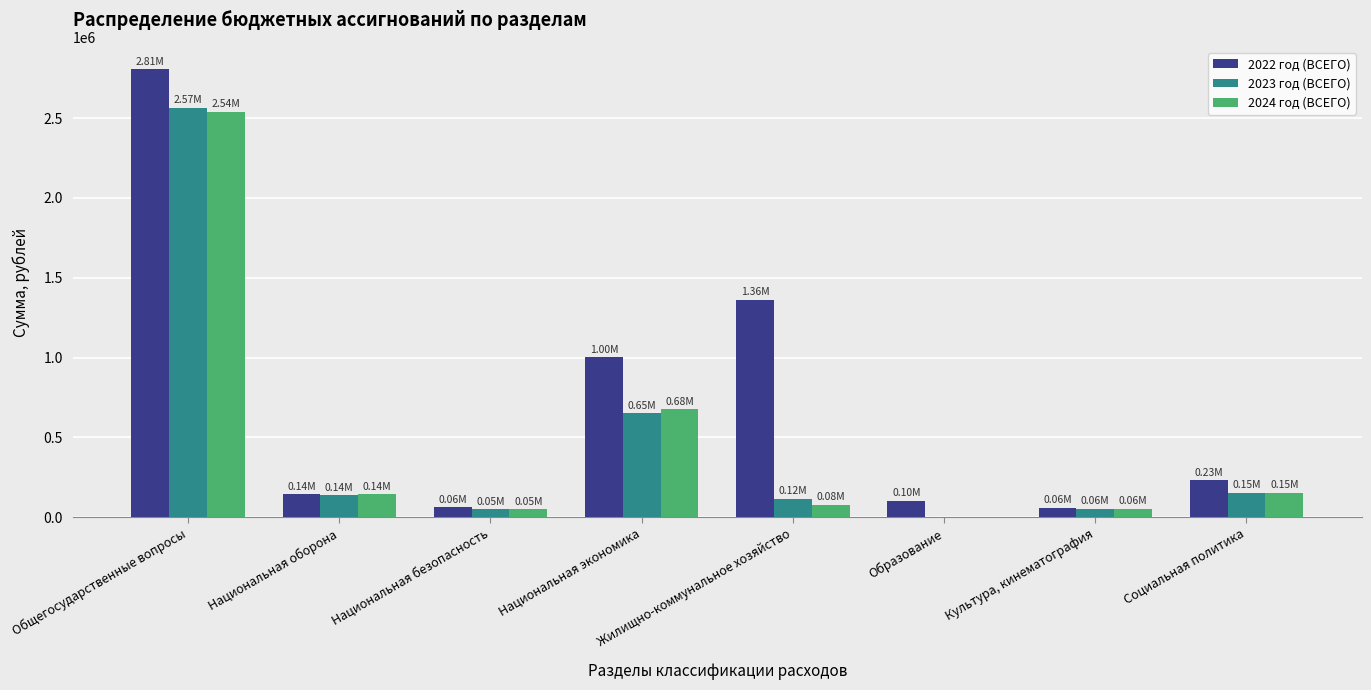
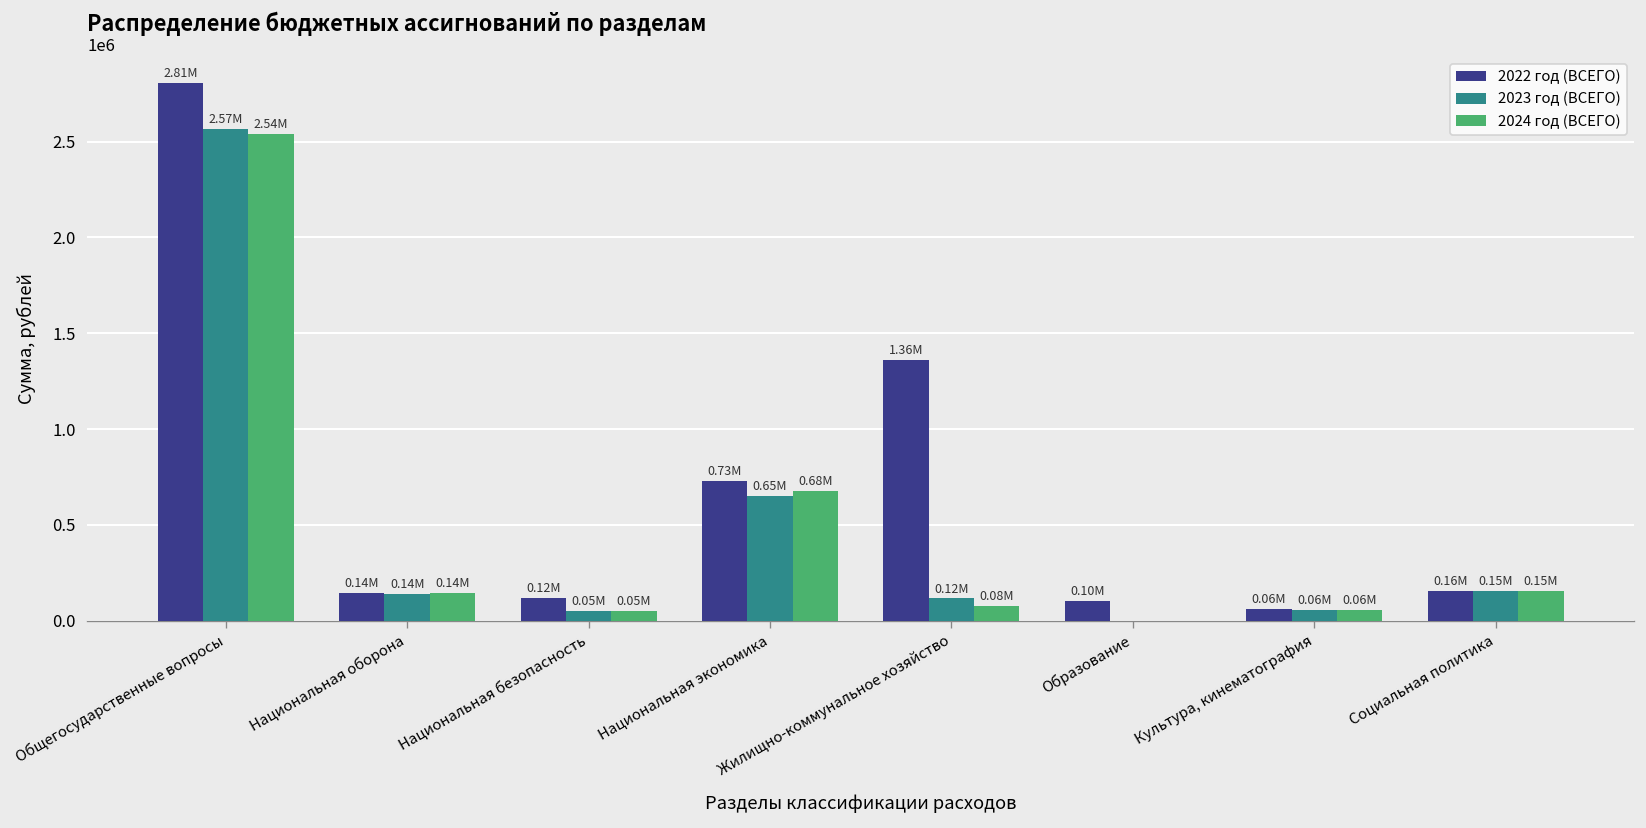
2022 год (ВСЕГО), Национальная безопасность: 0.06M -> 0.12M
2022 год (ВСЕГО), Национальная экономика: 1.00M -> 0.73M
2022 год (ВСЕГО), Социальная политика: 0.23M -> 0.16M
